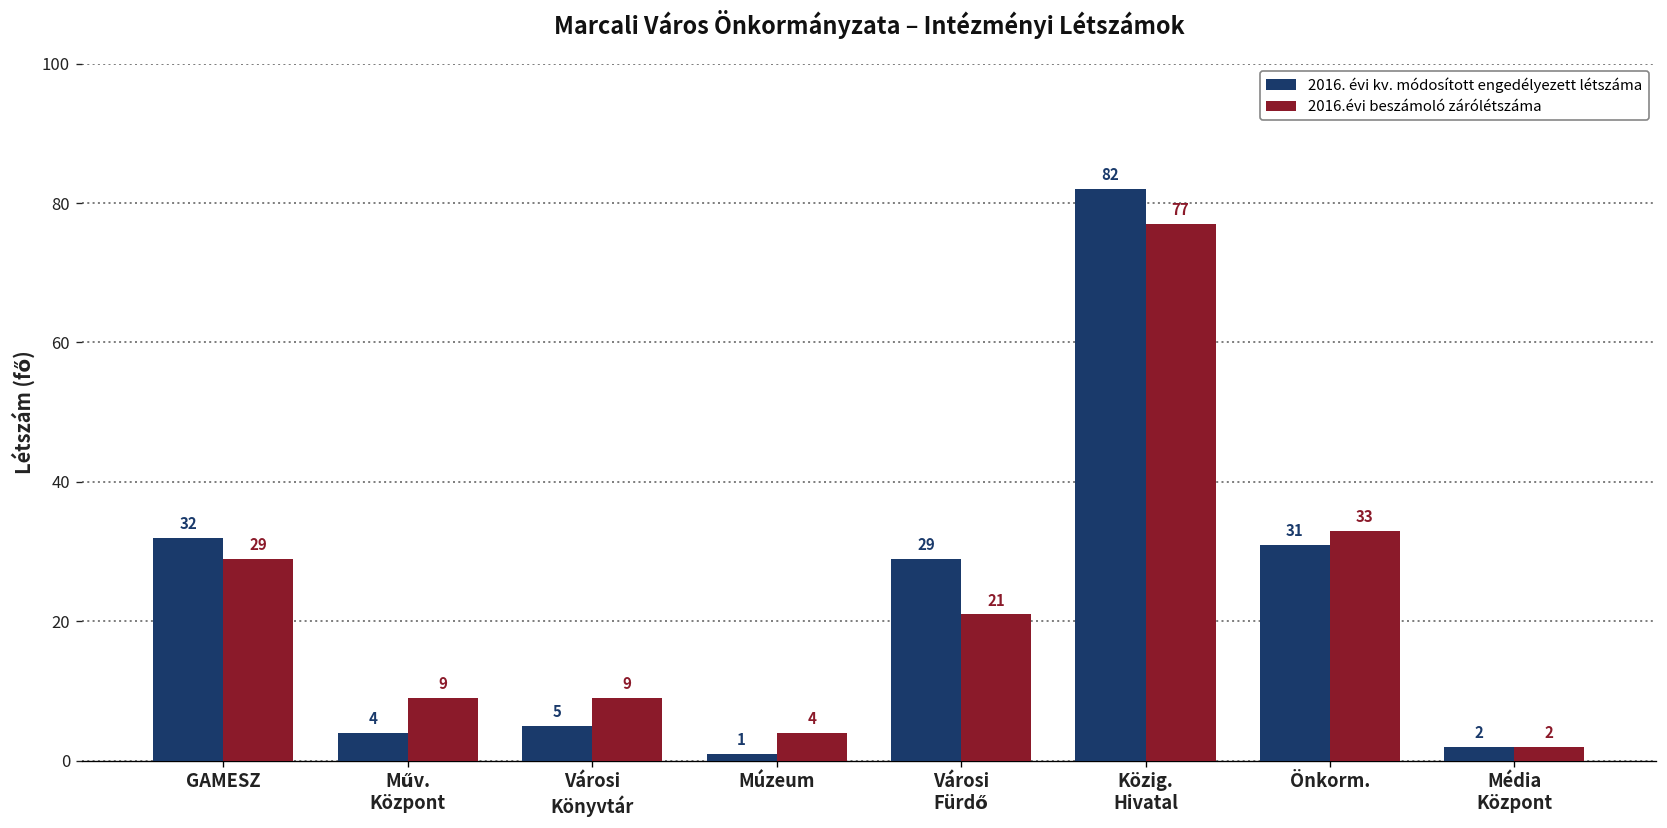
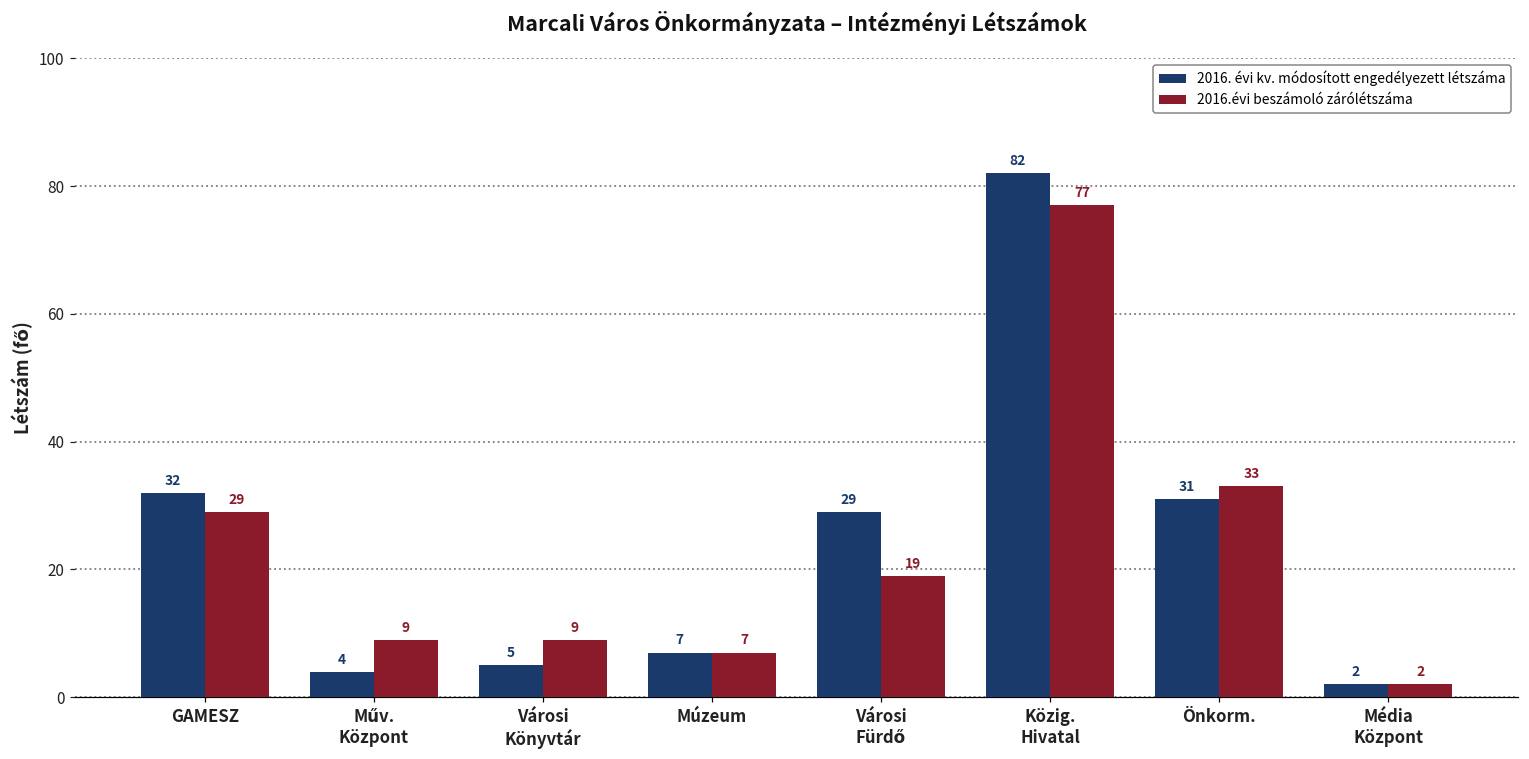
2016. évi kv. módosított engedélyezett létszáma, Múzeum: 1 -> 7
2016.évi beszámoló zárólétszáma, Múzeum: 4 -> 7
2016.évi beszámoló zárólétszáma, Városi Fürdő: 21 -> 19
